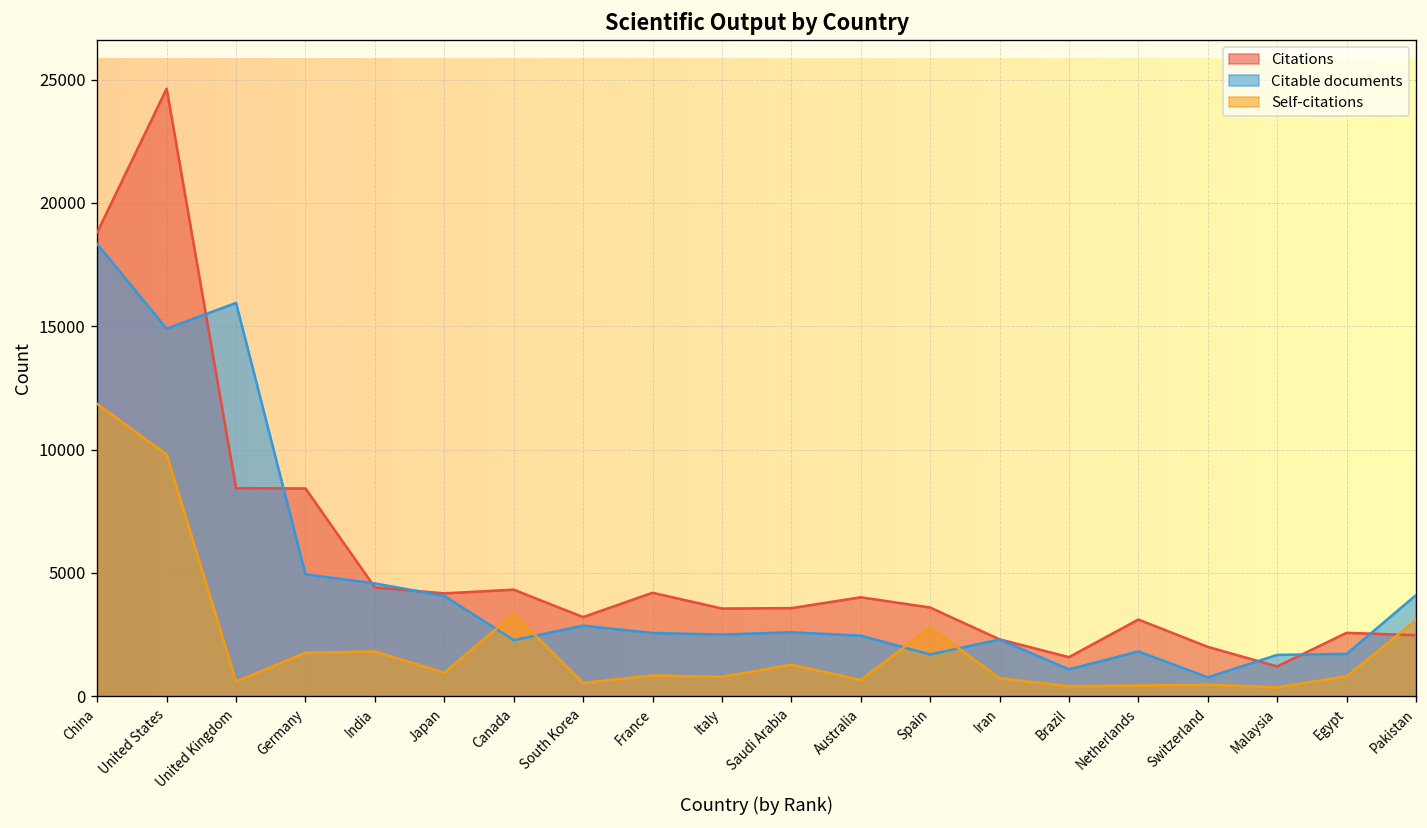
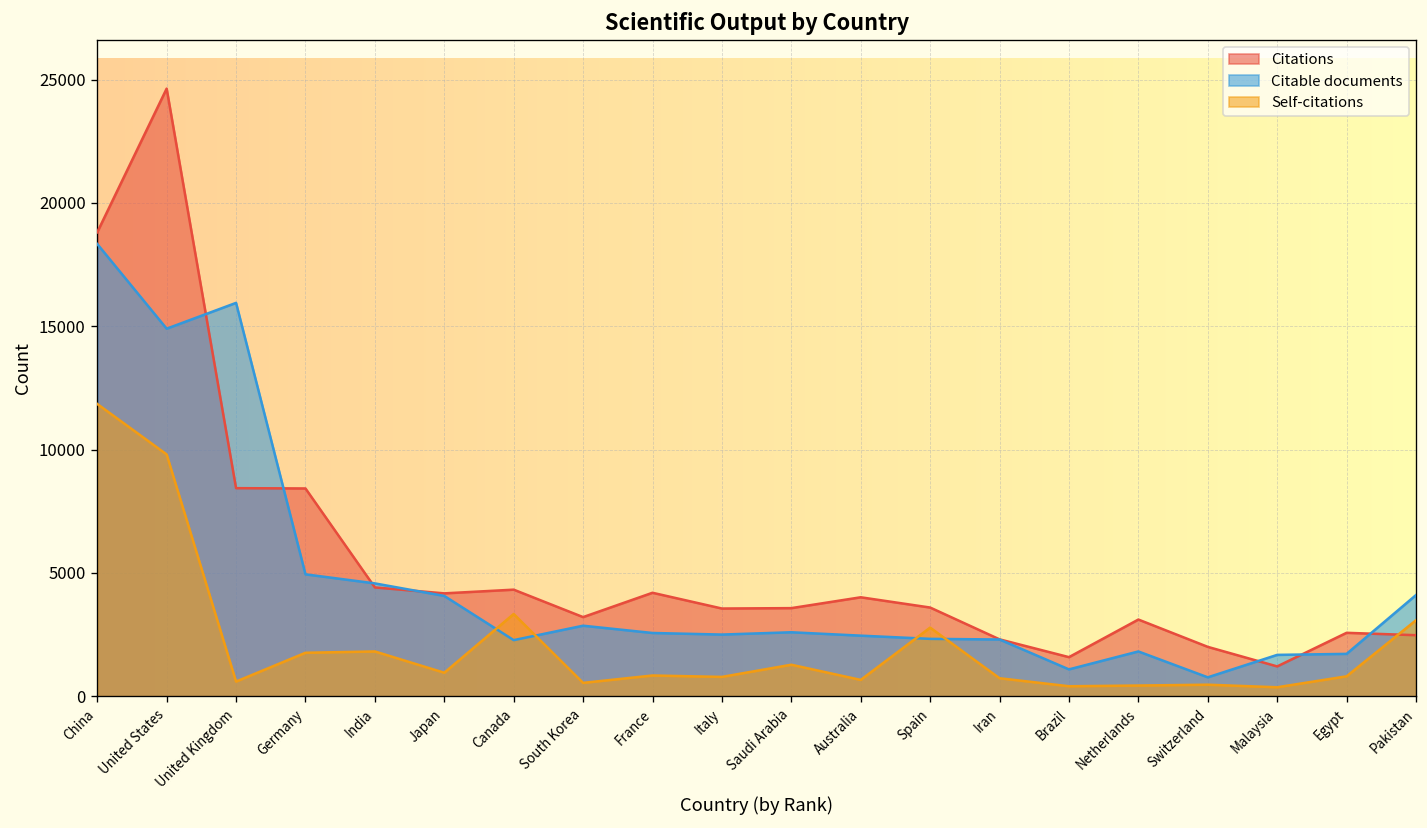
Citable documents, Spain: 1700 -> 2300
